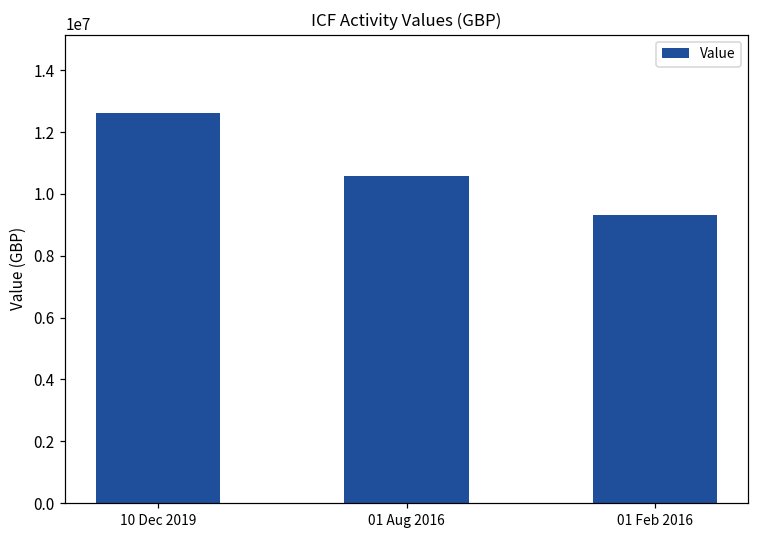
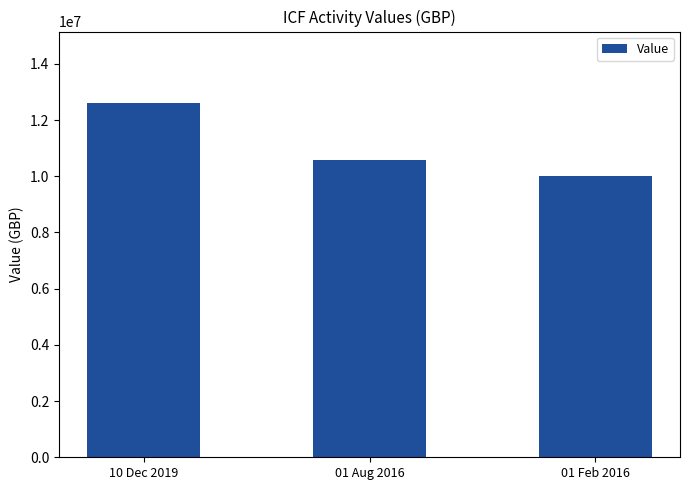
01 Feb 2016: 9300000 -> 10000000
